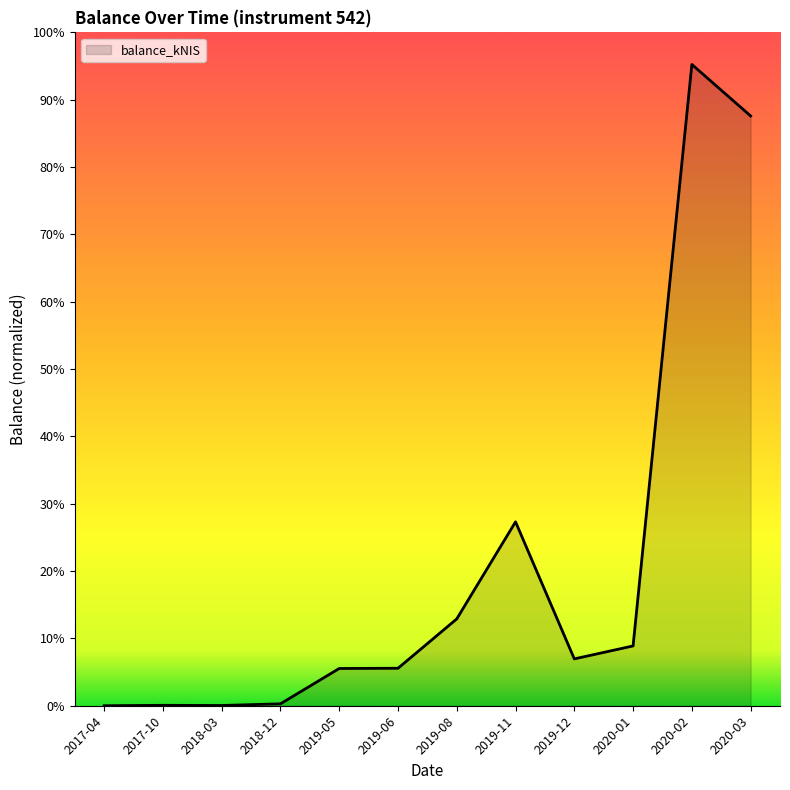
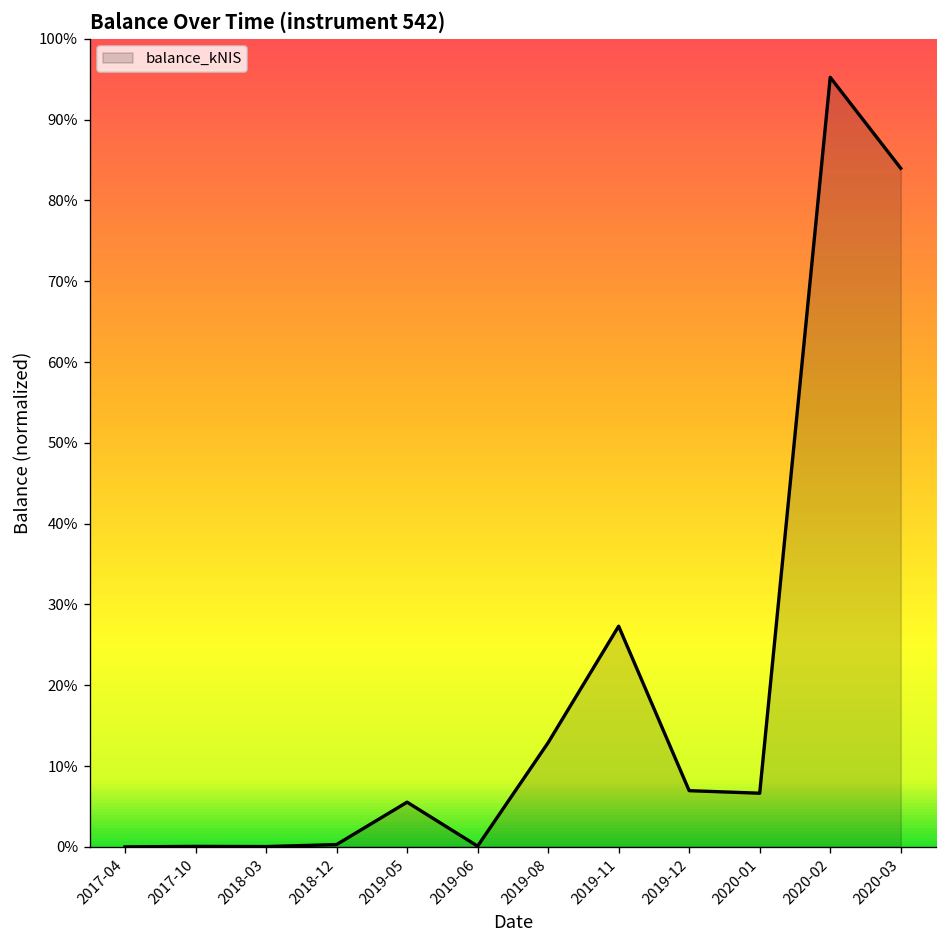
2019-06: 6% -> 0%
2020-01: 9% -> 7%
2020-03: 88% -> 84%
